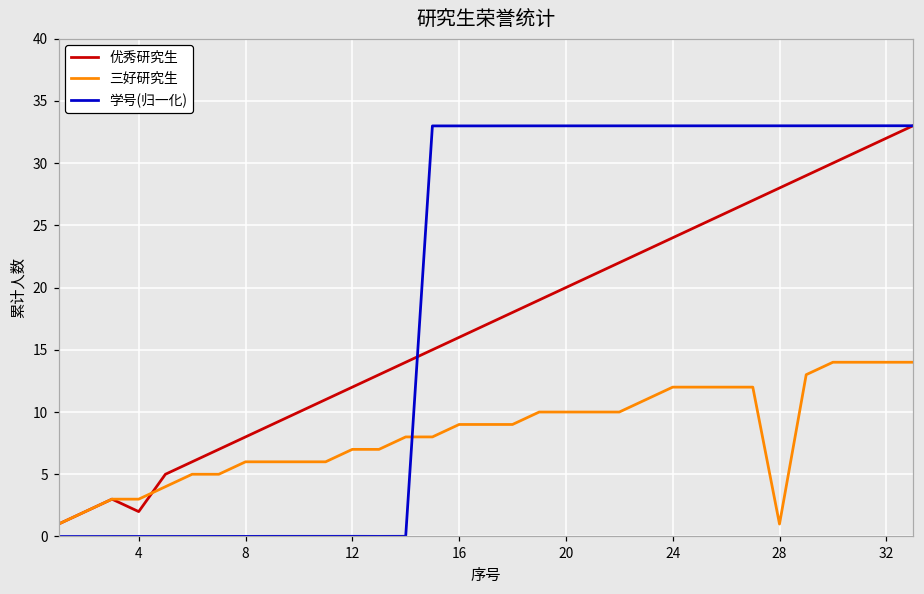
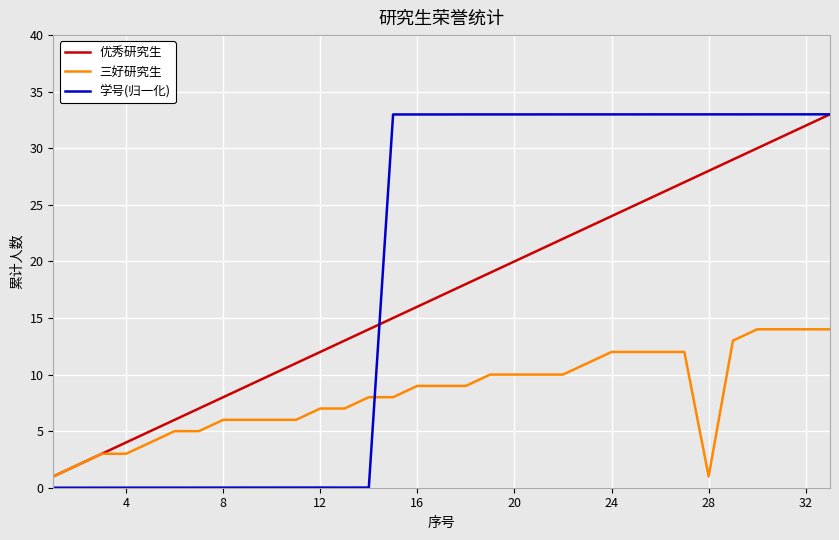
优秀研究生, 4: 2 -> 4
